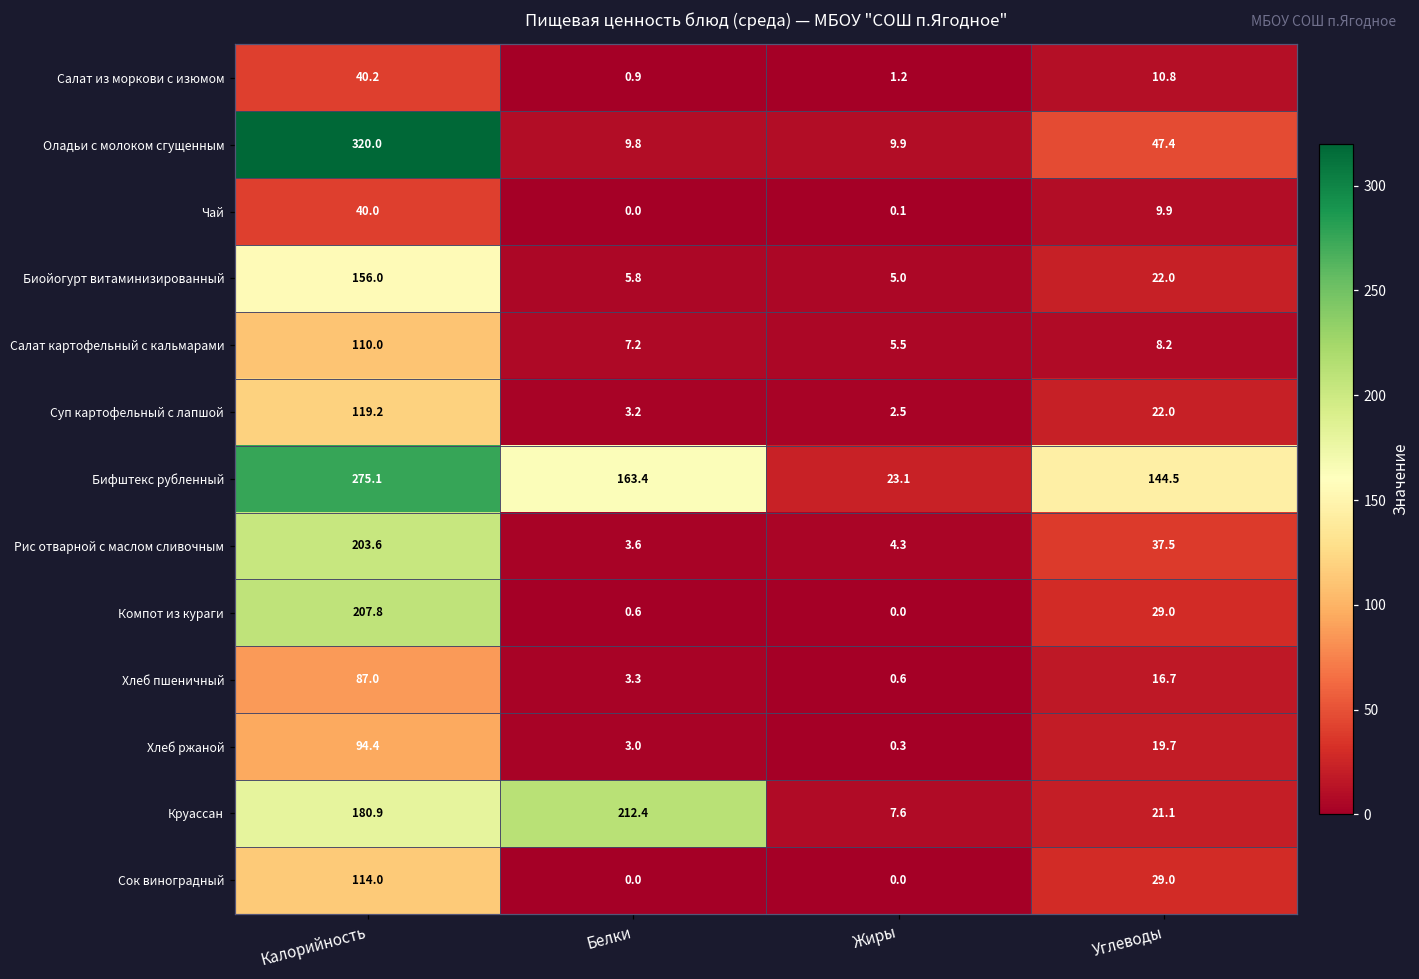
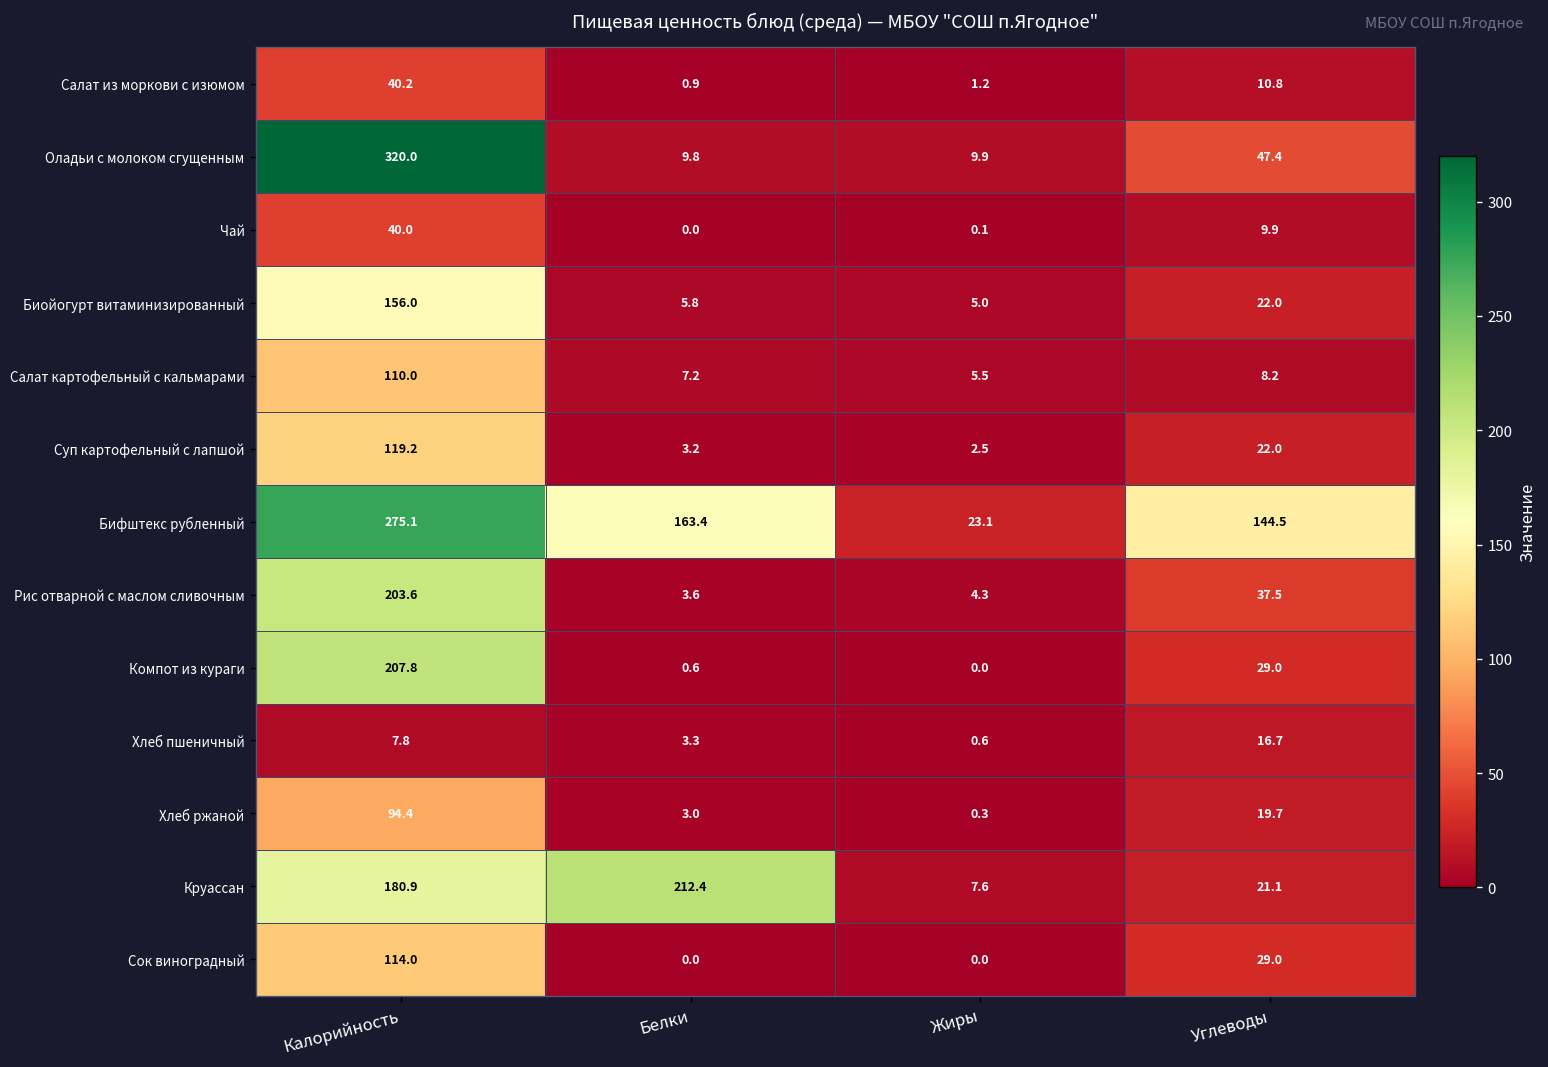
Хлеб пшеничный, Калорийность: 87.0 -> 7.8
